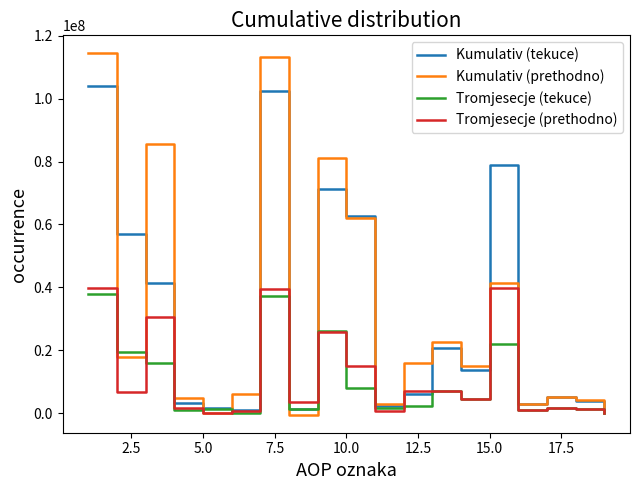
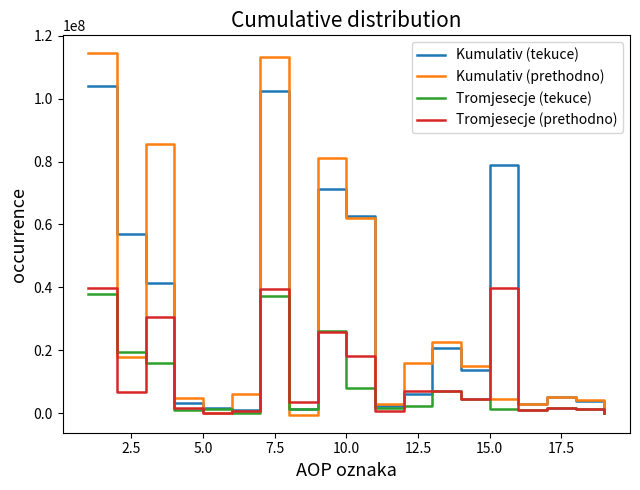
Tromjesecje (prethodno), 10.0: 15000000 -> 18000000
Kumulativ (prethodno), 15.0: 41000000 -> 4000000
Tromjesecje (tekuce), 15.0: 22000000 -> 1000000
